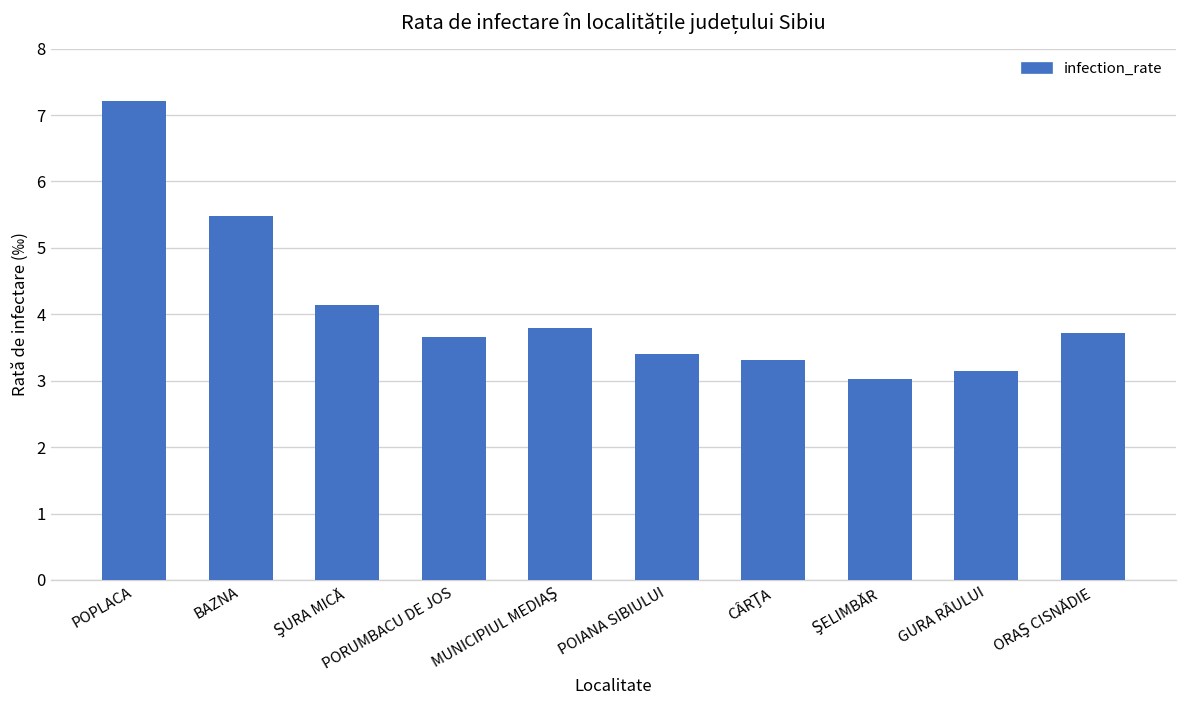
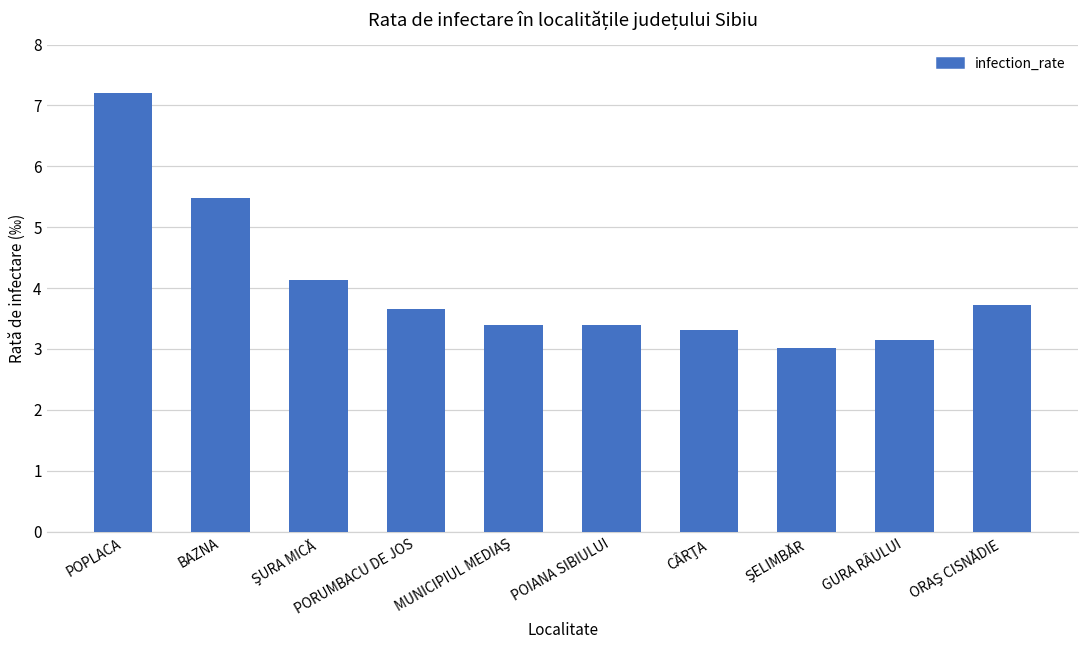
MUNICIPIUL MEDIAŞ: 3.8 -> 3.4
